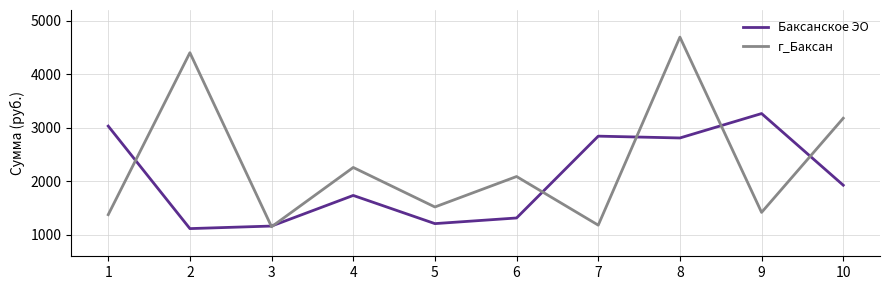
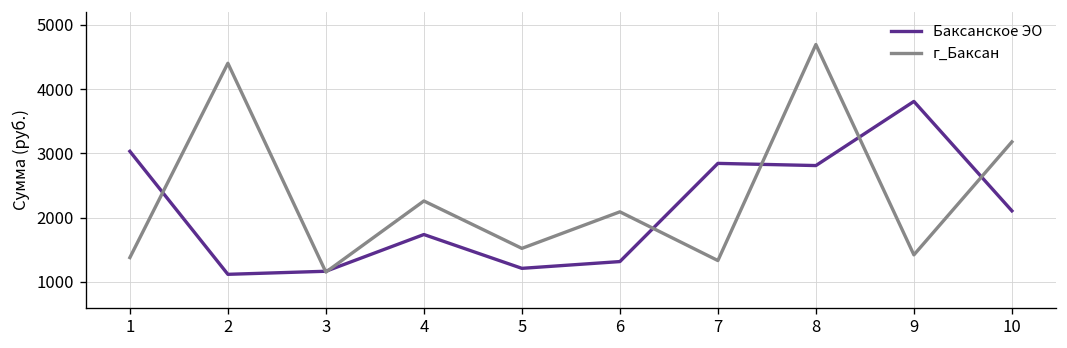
г_Баксан, 7: 1200 -> 1300
Баксанское ЭО, 9: 3300 -> 3800
Баксанское ЭО, 10: 1900 -> 2100
